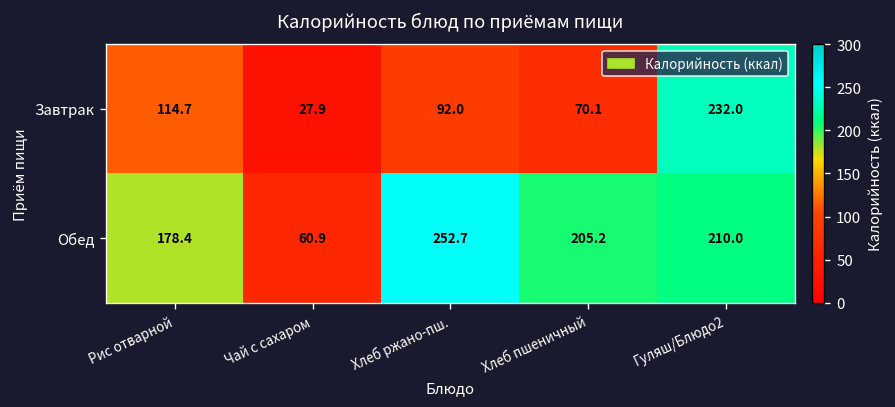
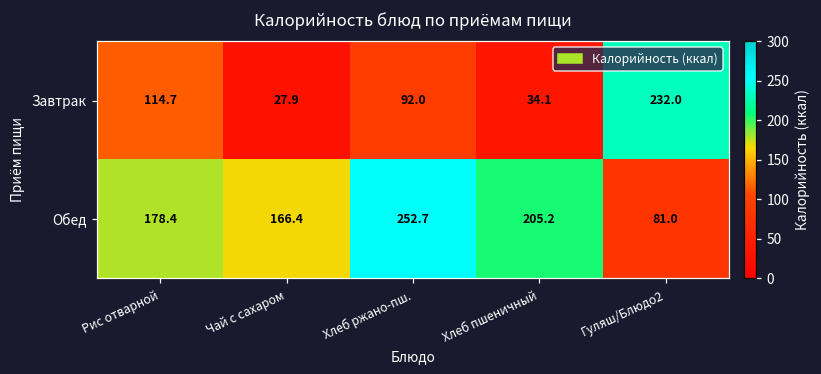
Завтрак, Хлеб пшеничный: 70.1 -> 34.1
Обед, Чай с сахаром: 60.9 -> 166.4
Обед, Гуляш/Блюдо2: 210.0 -> 81.0
